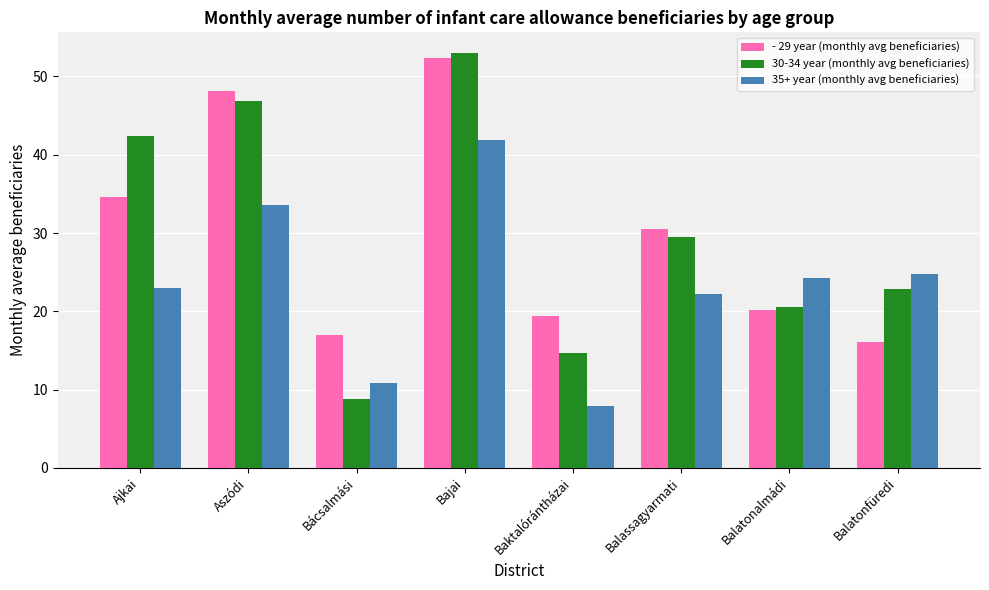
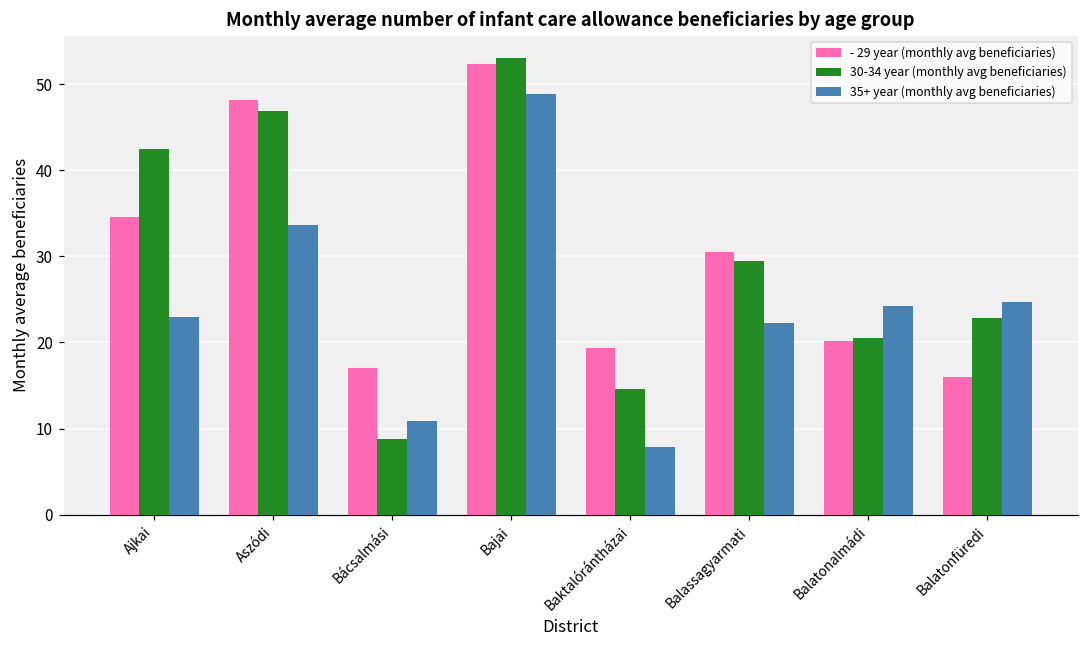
35+ year (monthly avg beneficiaries), Bajai: 42 -> 49
